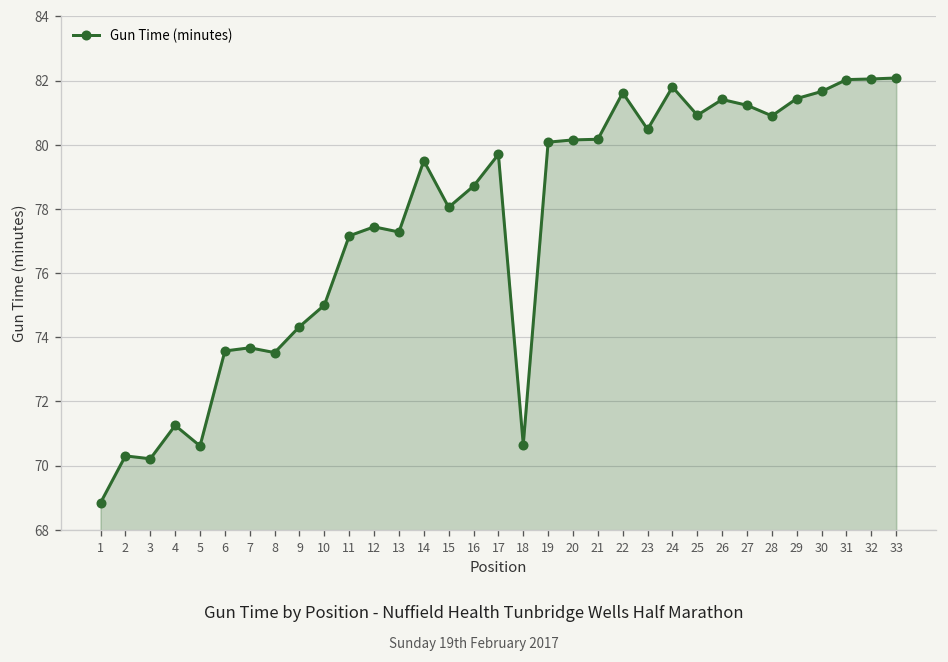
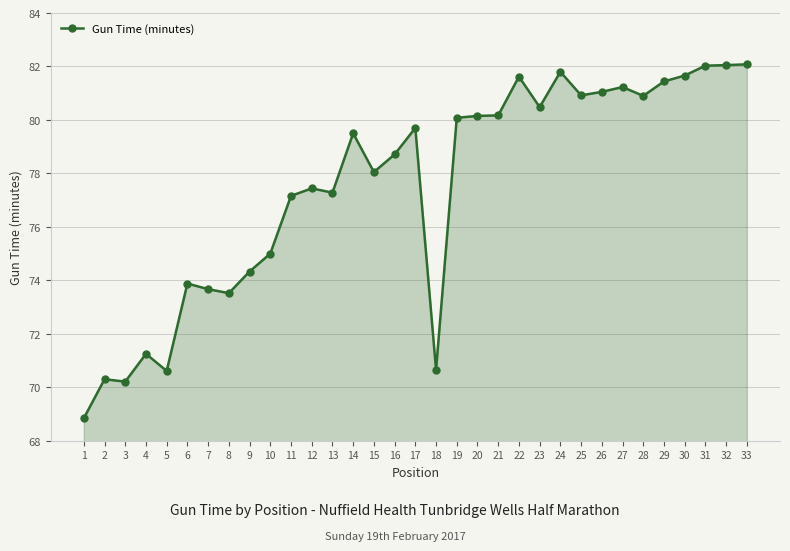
6: 73.6 -> 73.9
26: 81.4 -> 81.1
